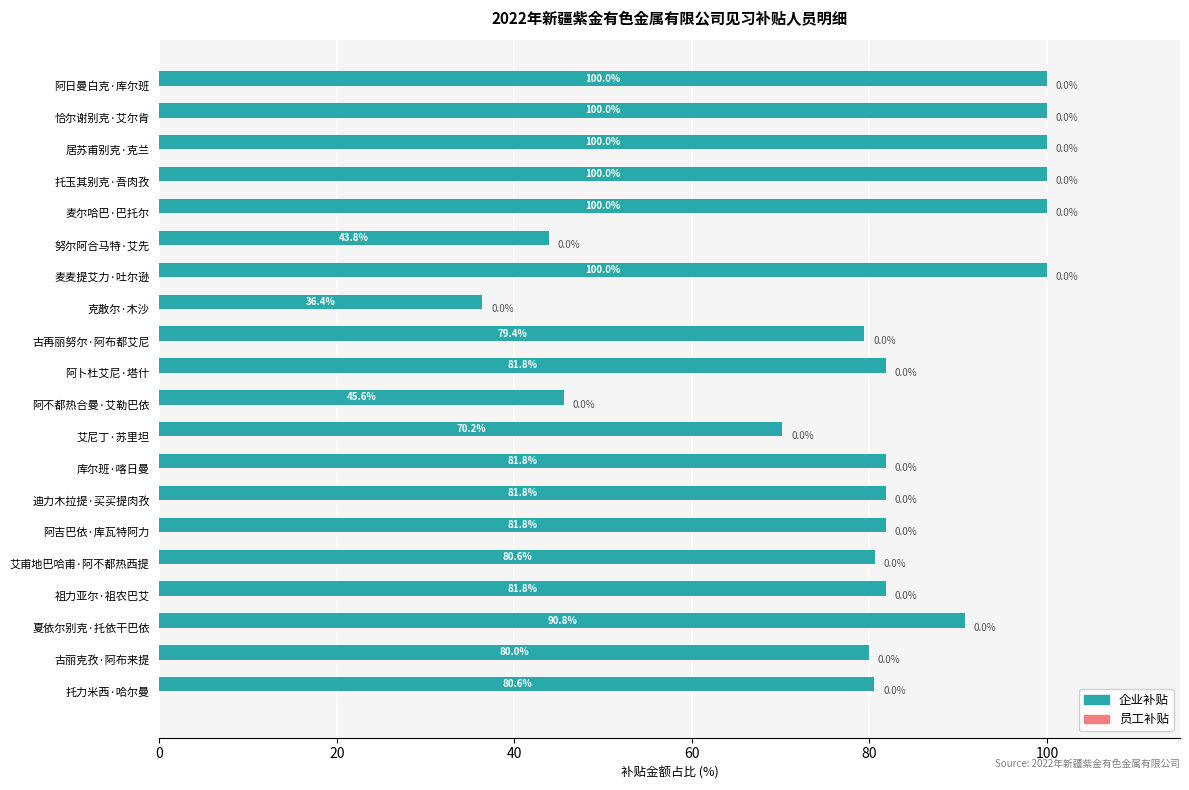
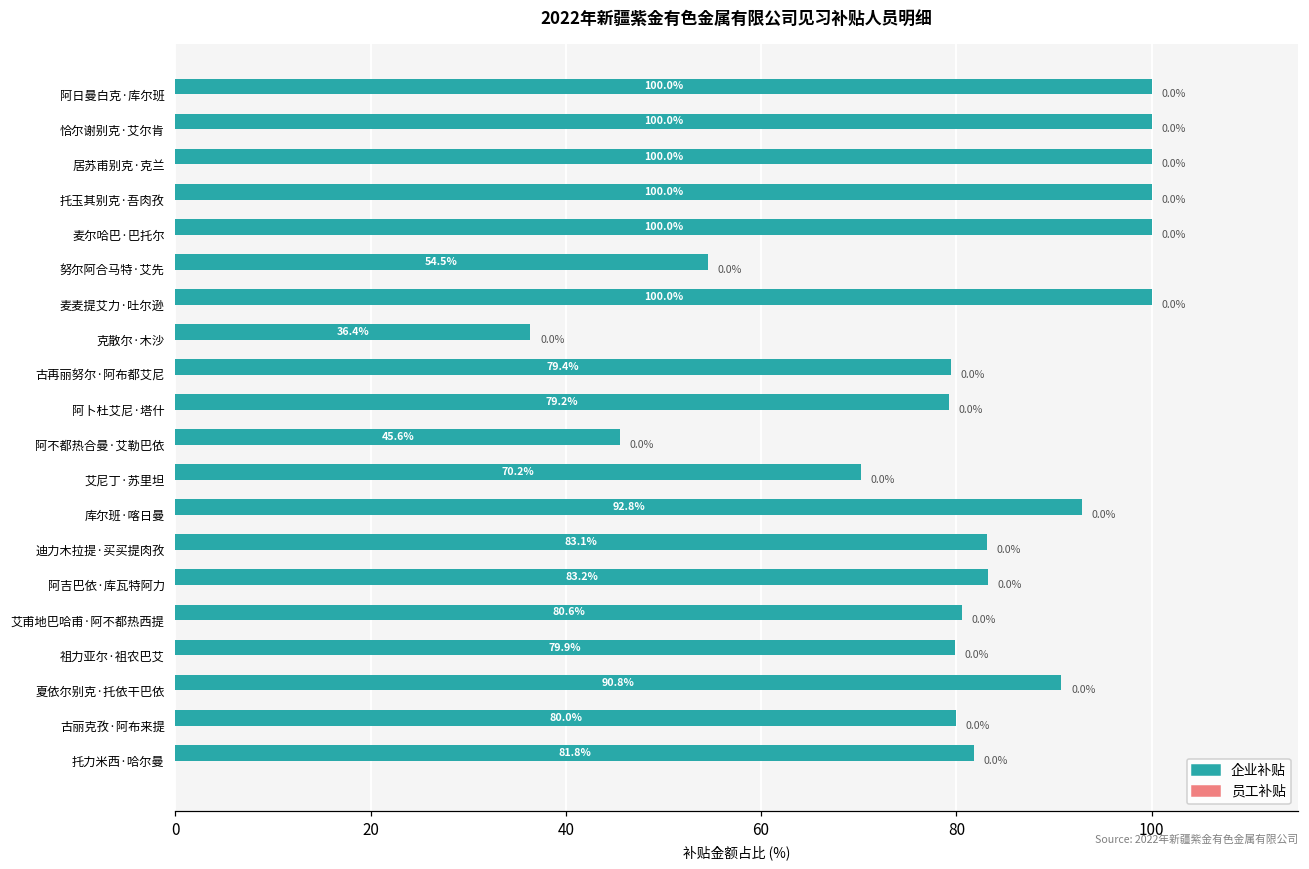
企业补贴, 努尔阿合马特·艾先: 43.8% -> 54.5%
企业补贴, 阿卜杜艾尼·塔什: 81.8% -> 79.2%
企业补贴, 库尔班·喀日曼: 81.8% -> 92.8%
企业补贴, 迪力木拉提·买买提肉孜: 81.8% -> 83.1%
企业补贴, 阿吉巴依·库瓦特阿力: 81.8% -> 83.2%
企业补贴, 祖力亚尔·祖农巴艾: 81.8% -> 79.9%
企业补贴, 托力米西·哈尔曼: 80.6% -> 81.8%
